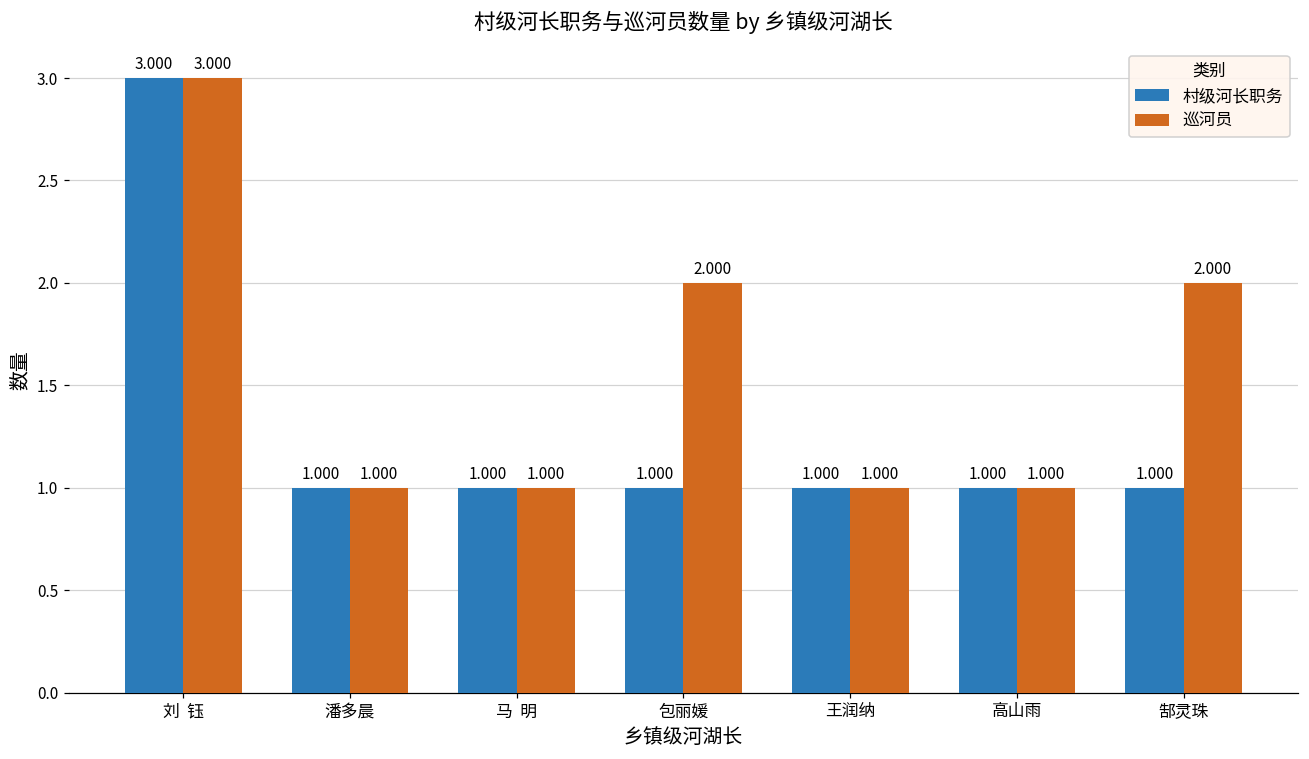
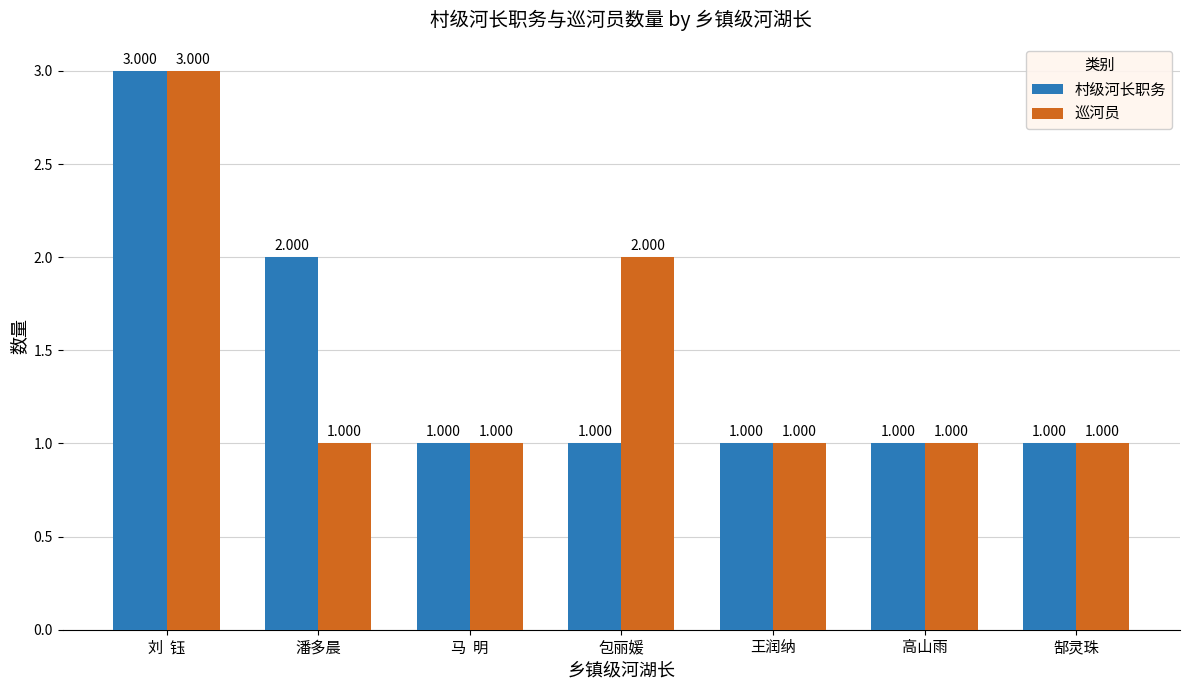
村级河长职务, 潘多晨: 1.000 -> 2.000
巡河员, 郜灵珠: 2.000 -> 1.000
